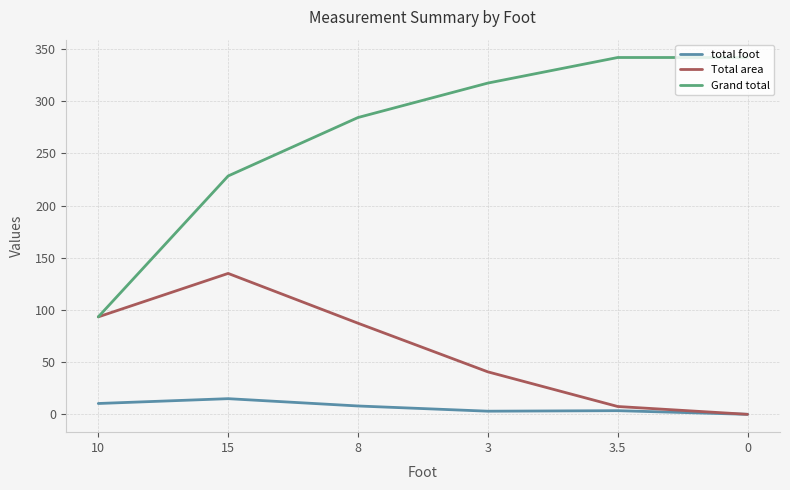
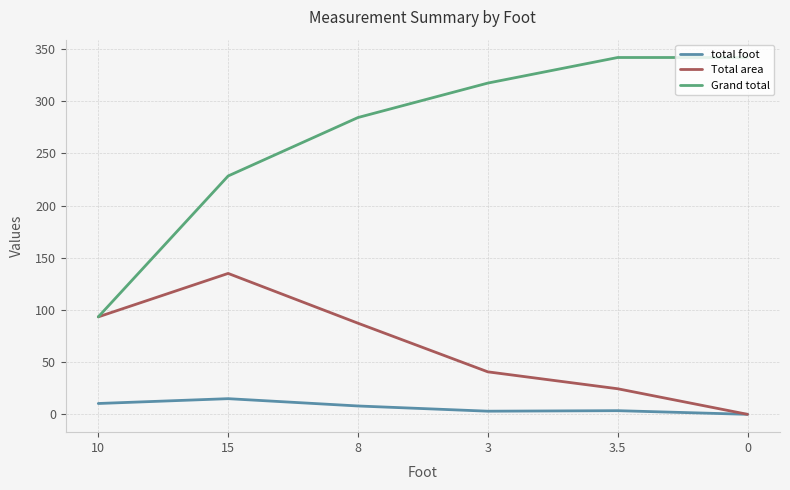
Total area, 3.5: 8 -> 25
